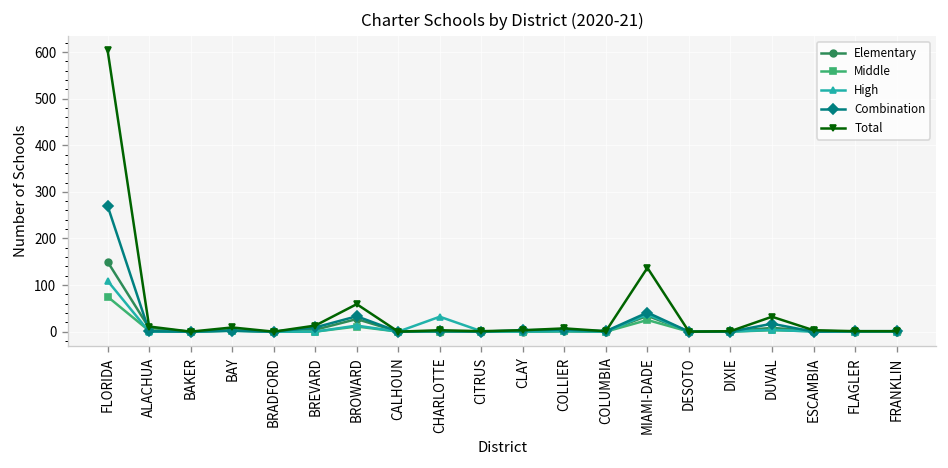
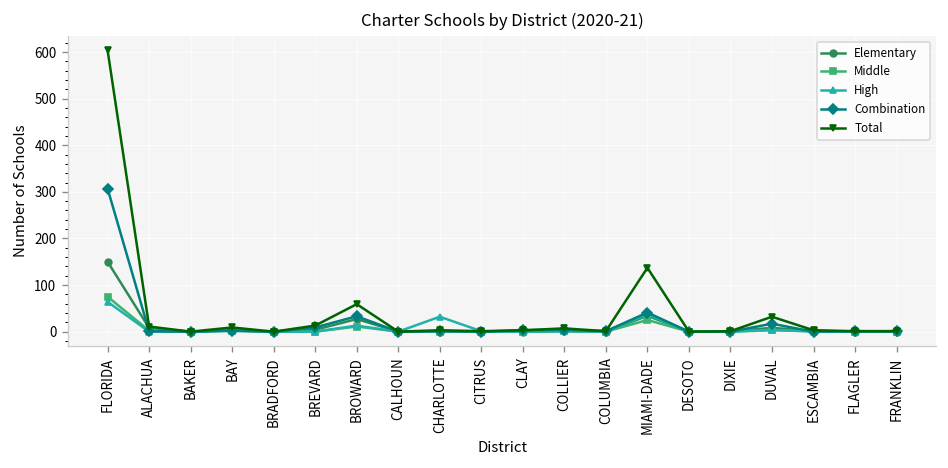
High, FLORIDA: 110 -> 60
Combination, FLORIDA: 270 -> 310
